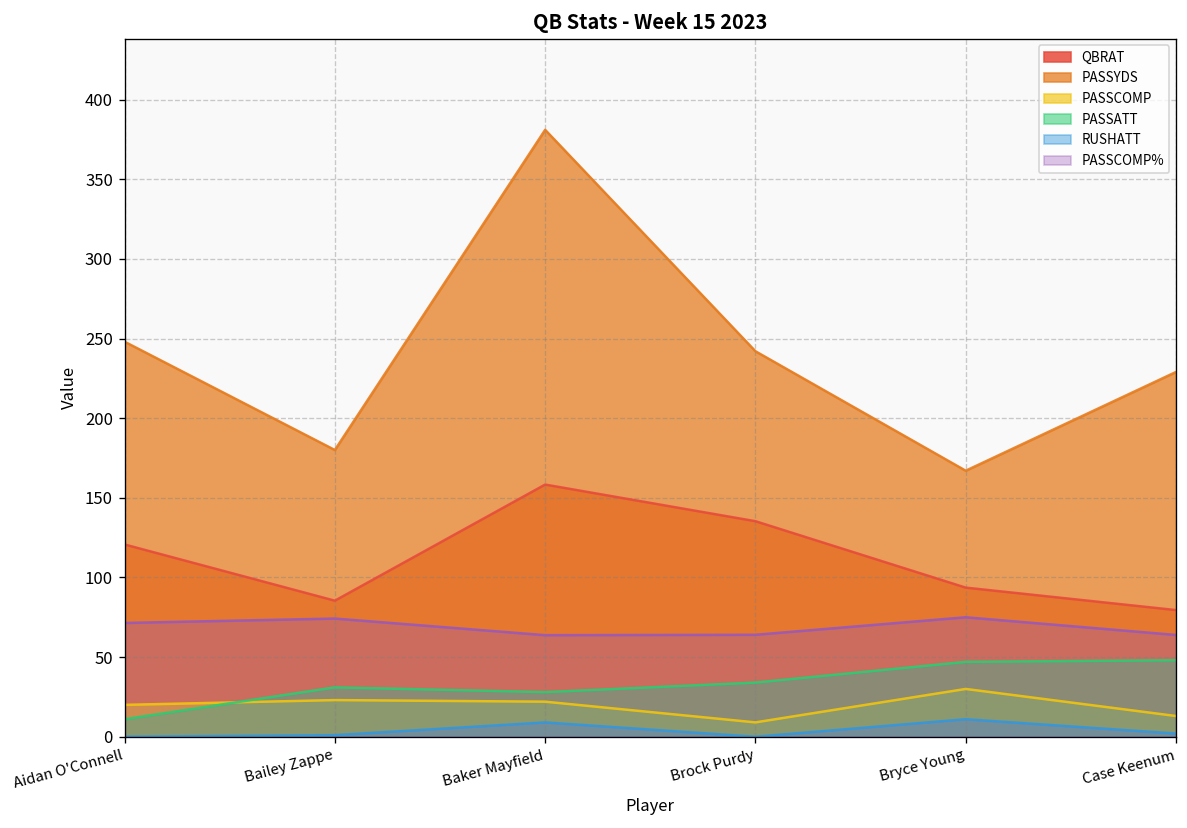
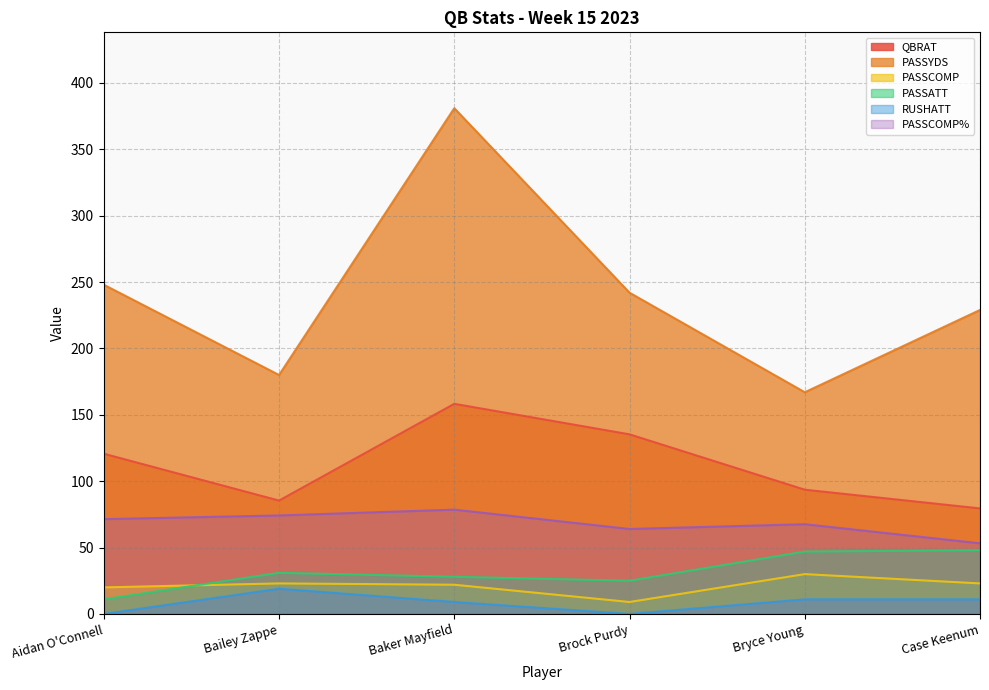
RUSHATT, Bailey Zappe: 1 -> 19
PASSCOMP%, Baker Mayfield: 64 -> 79
PASSATT, Brock Purdy: 34 -> 25
PASSCOMP%, Bryce Young: 75 -> 68
PASSCOMP, Case Keenum: 13 -> 23
RUSHATT, Case Keenum: 2 -> 11
PASSCOMP%, Case Keenum: 64 -> 53
